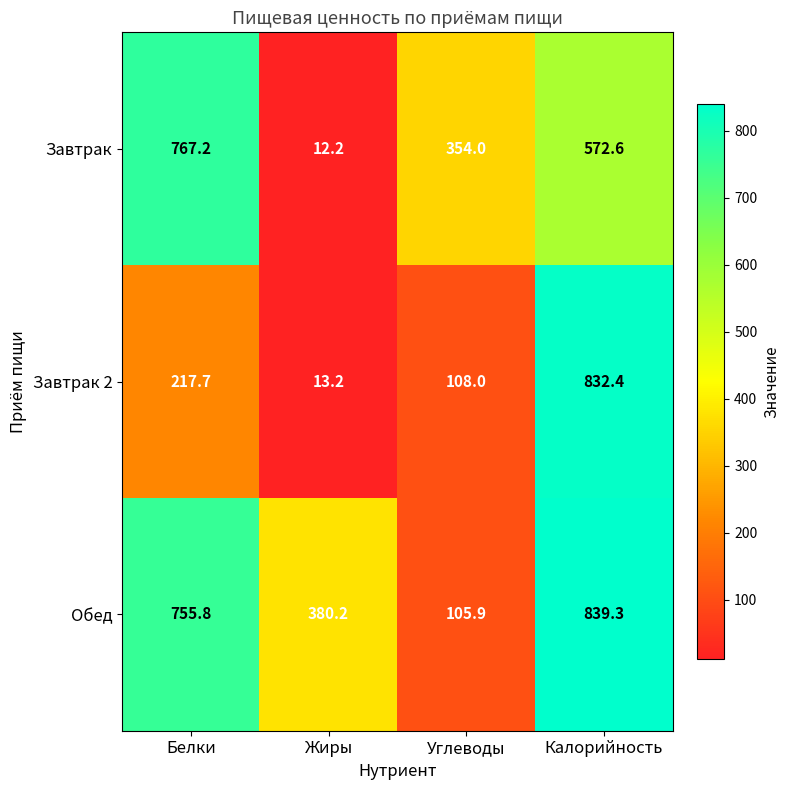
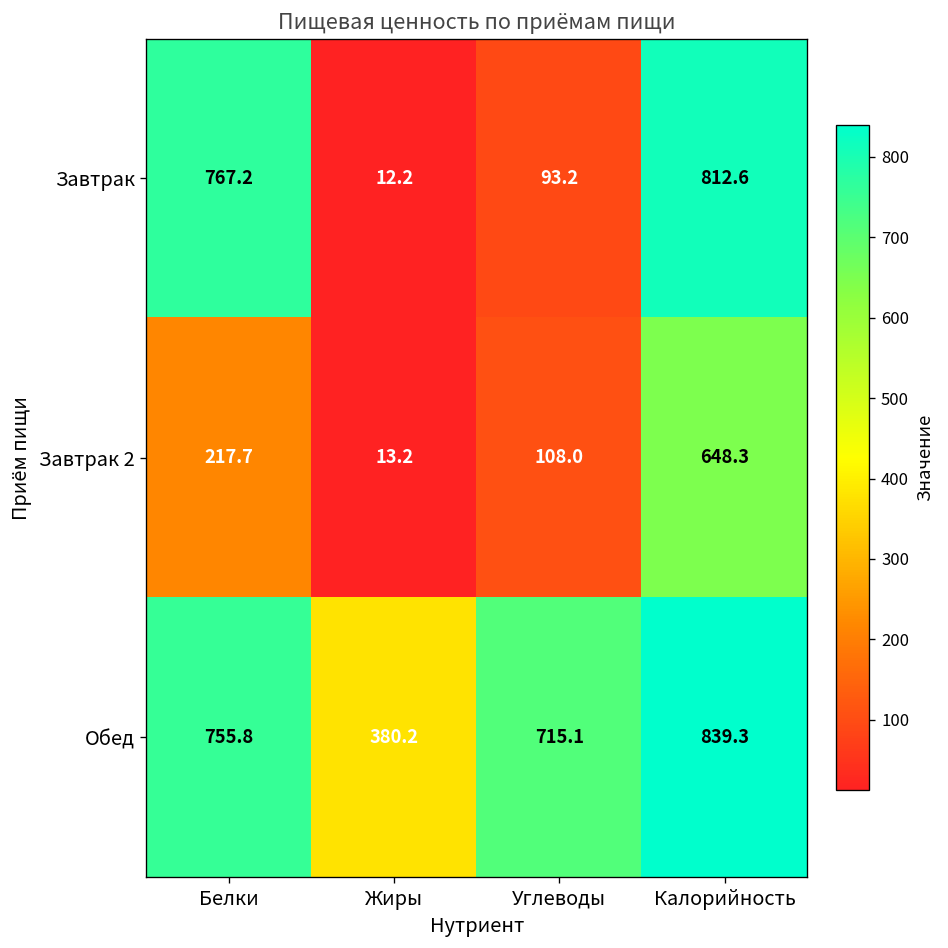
Завтрак, Углеводы: 354.0 -> 93.2
Завтрак, Калорийность: 572.6 -> 812.6
Завтрак 2, Калорийность: 832.4 -> 648.3
Обед, Углеводы: 105.9 -> 715.1
